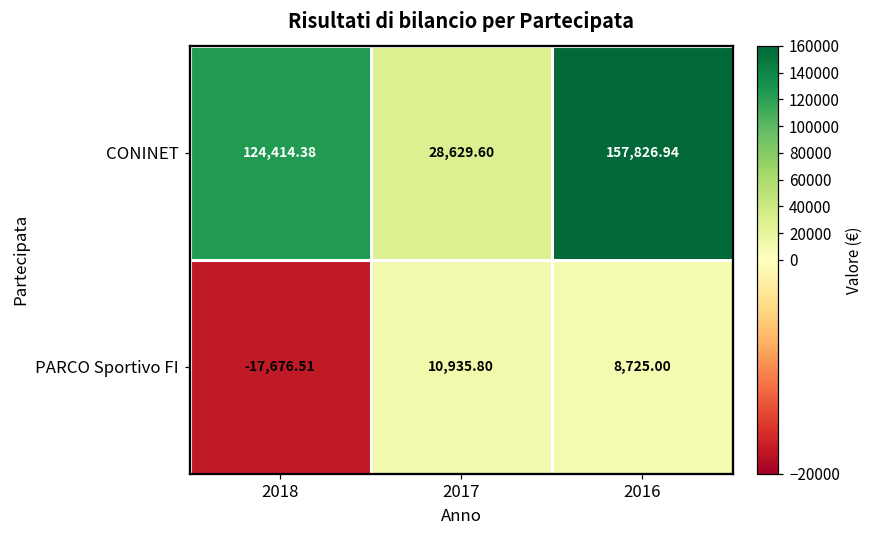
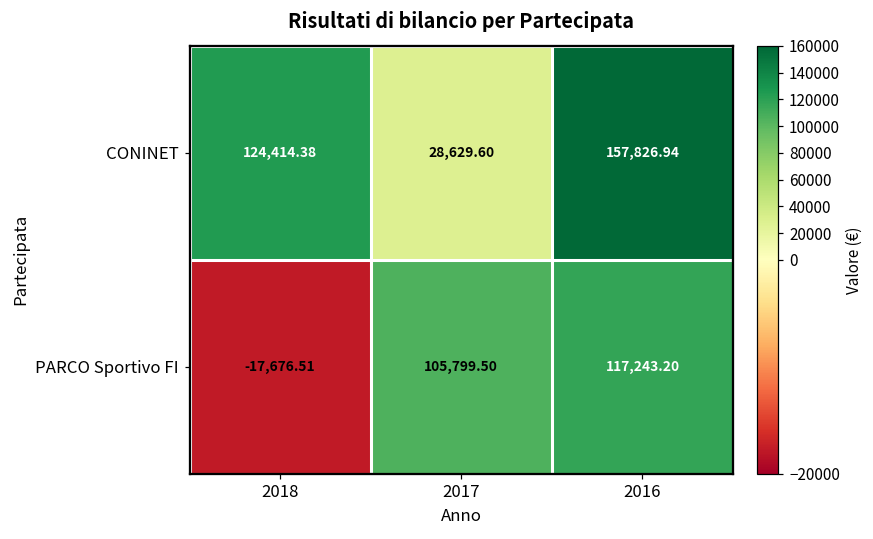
PARCO Sportivo FI, 2017: 10,935.80 -> 105,799.50
PARCO Sportivo FI, 2016: 8,725.00 -> 117,243.20
